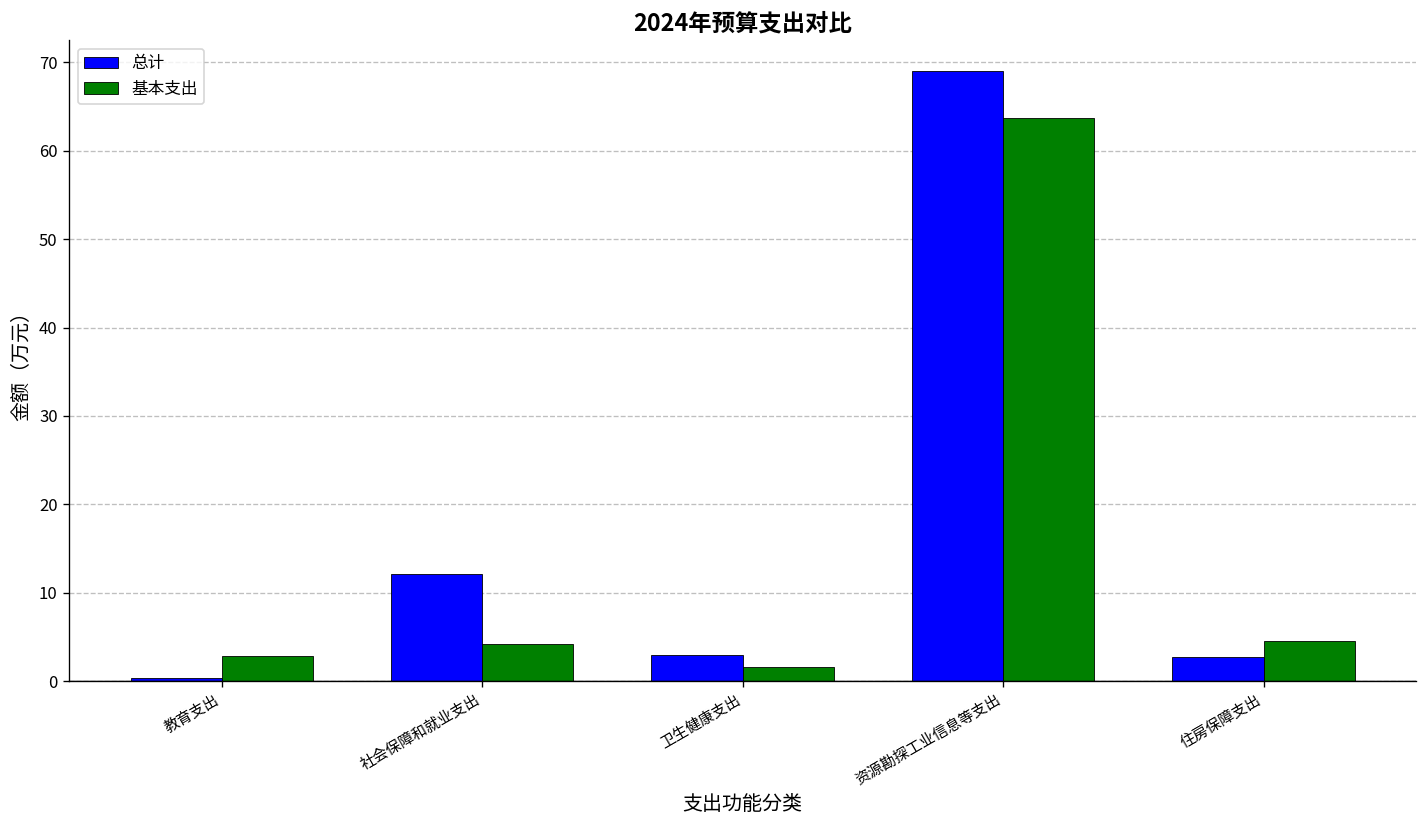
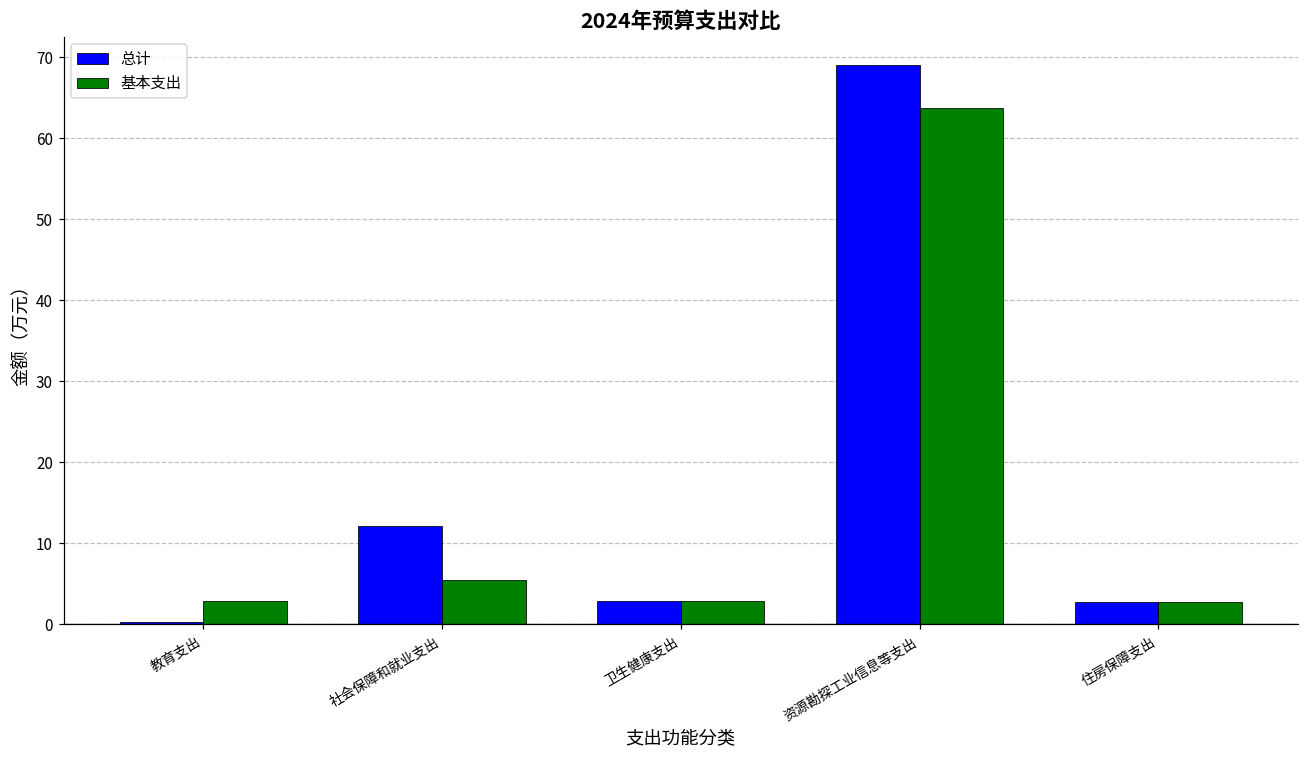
基本支出, 社会保障和就业支出: 4 -> 6
基本支出, 卫生健康支出: 2 -> 3
基本支出, 住房保障支出: 5 -> 3
